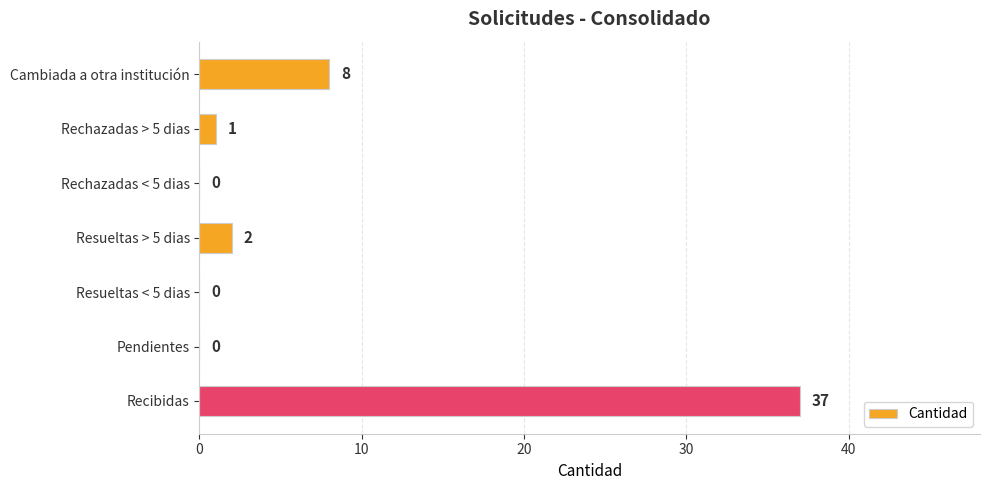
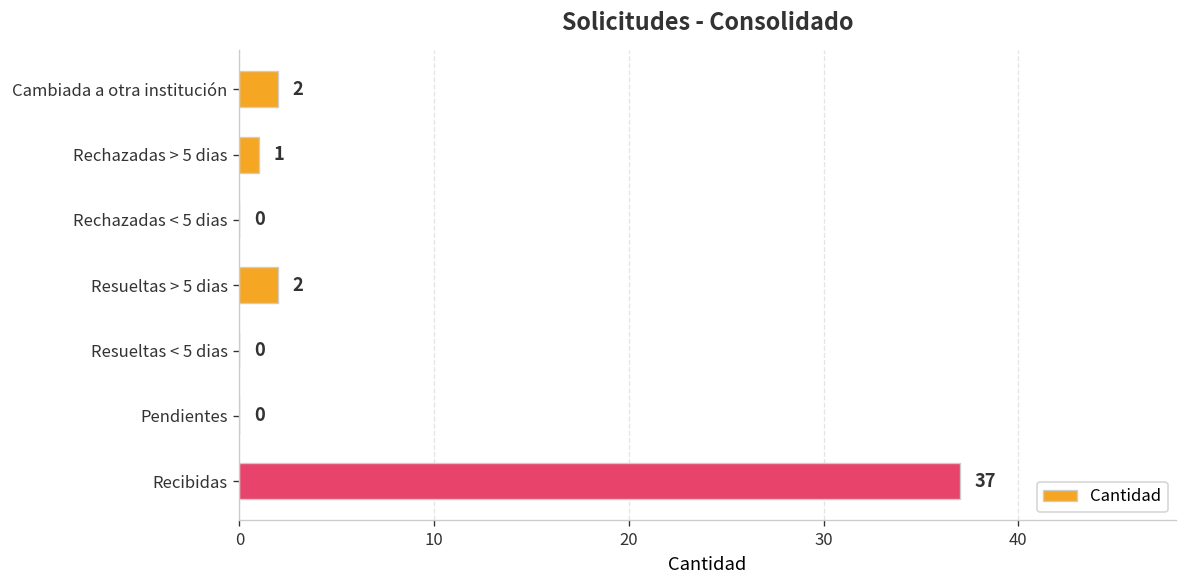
Cambiada a otra institución: 8 -> 2
